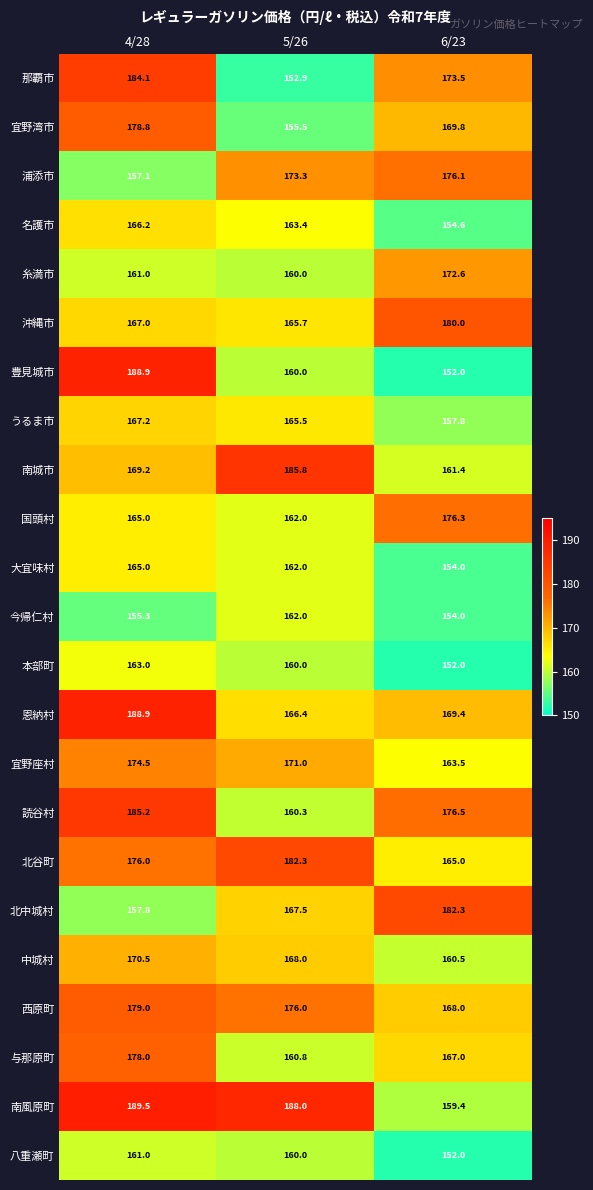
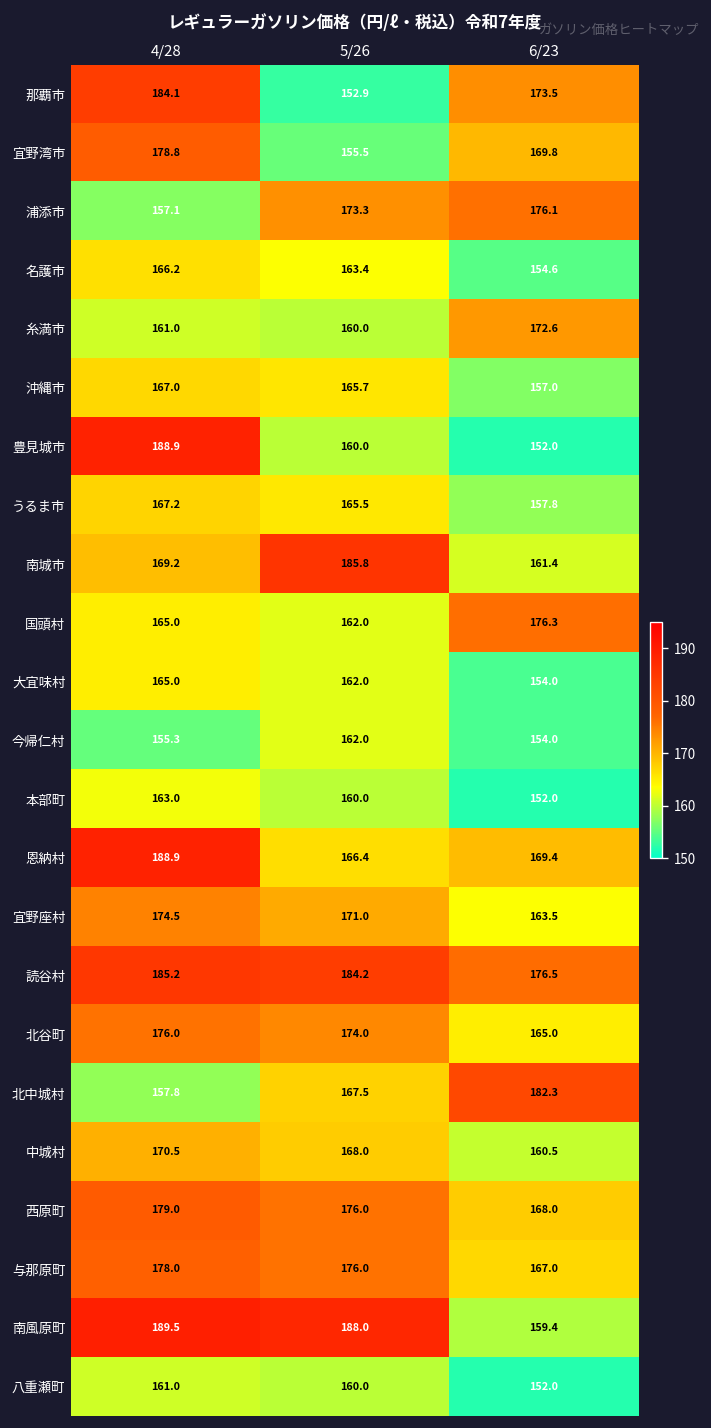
沖縄市, 6/23: 180.0 -> 157.0
読谷村, 5/26: 160.3 -> 184.2
北谷町, 5/26: 182.3 -> 174.0
与那原町, 5/26: 160.8 -> 176.0
